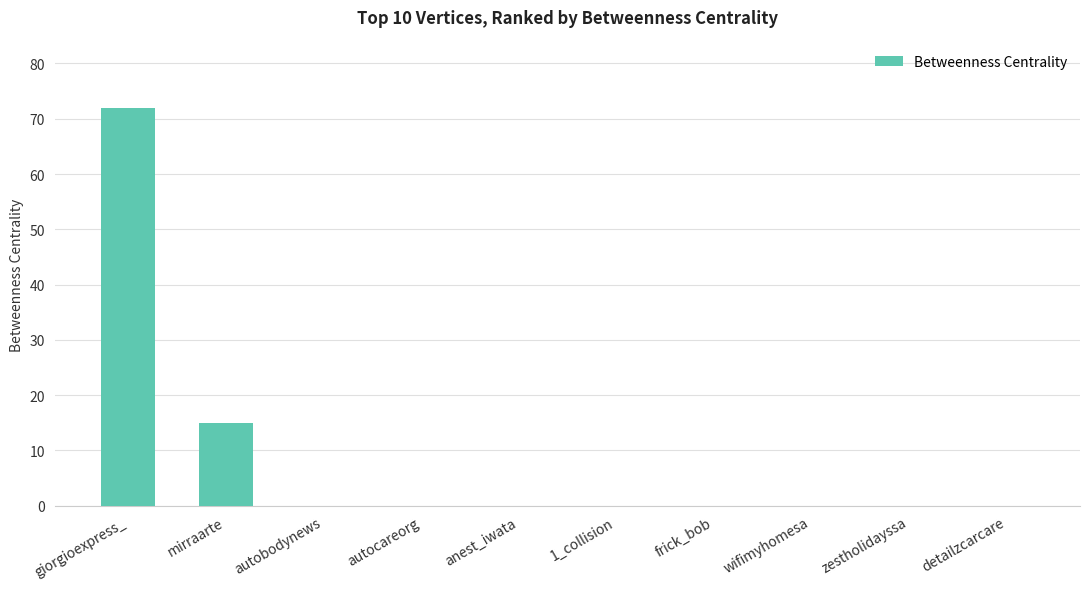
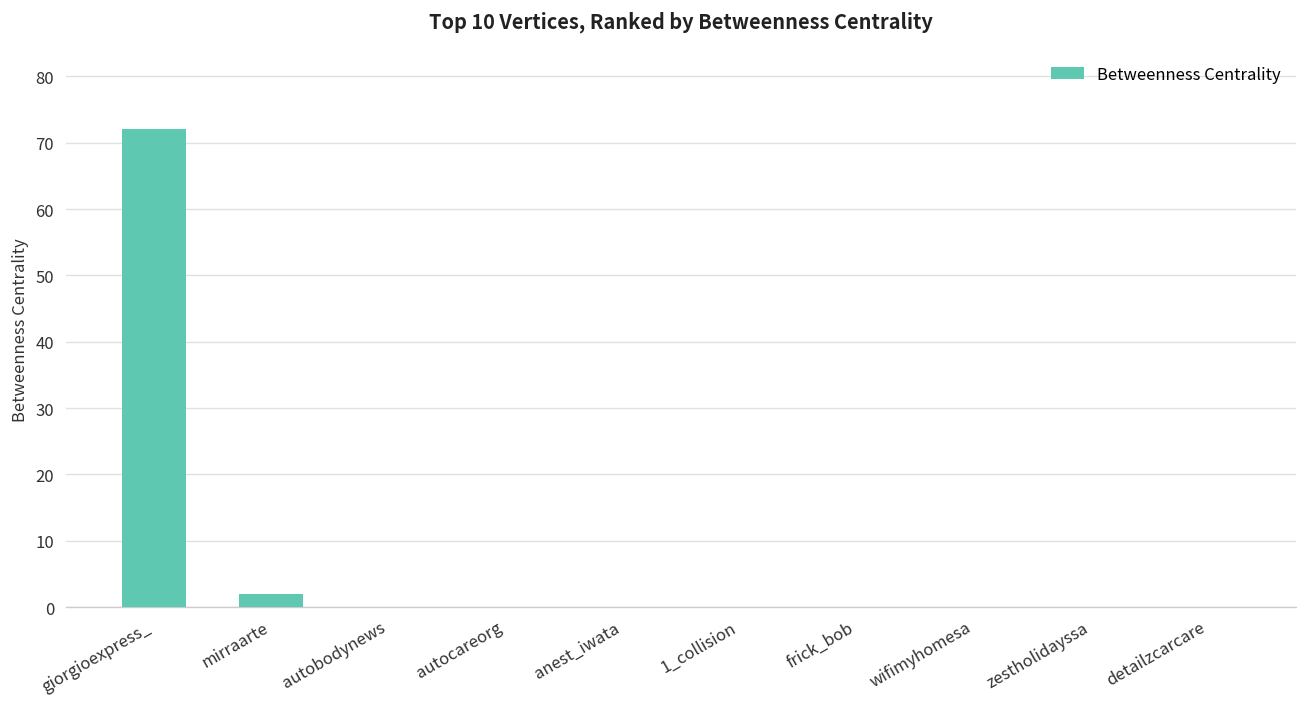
mirraarte: 15 -> 2
